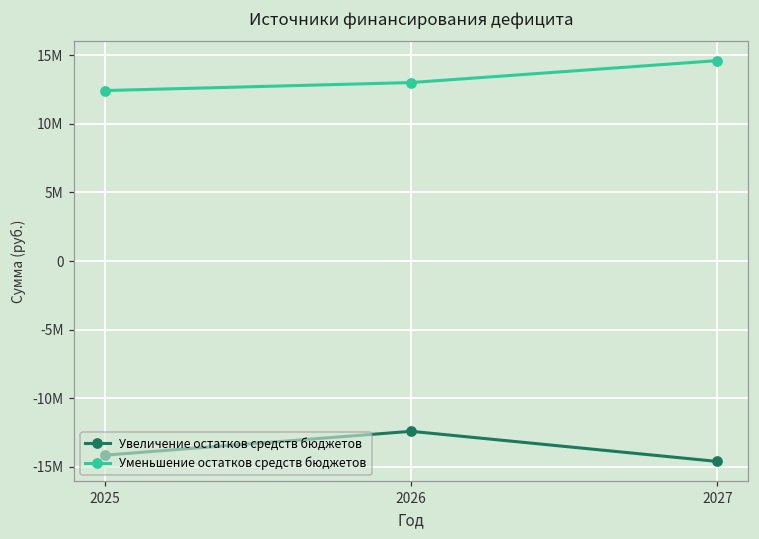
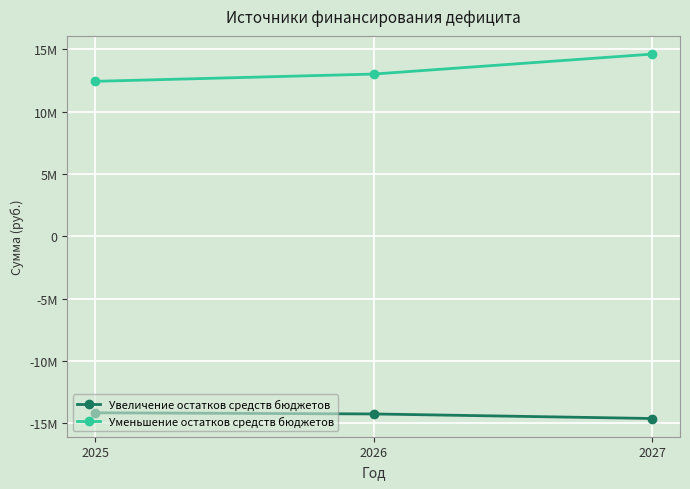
Увеличение остатков средств бюджетов, 2026: -12400000 -> -14200000
